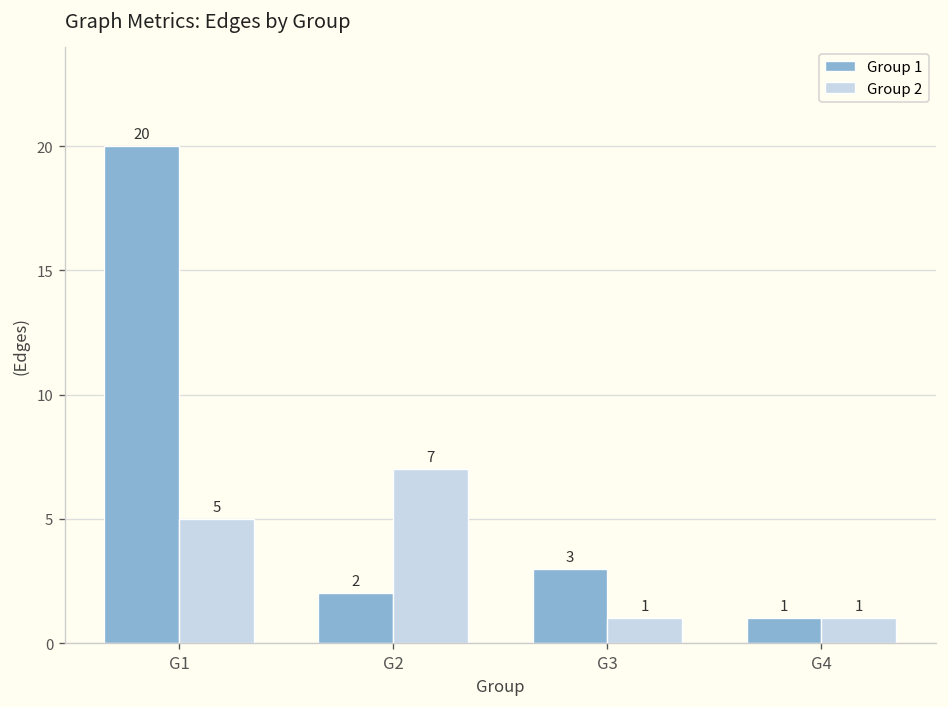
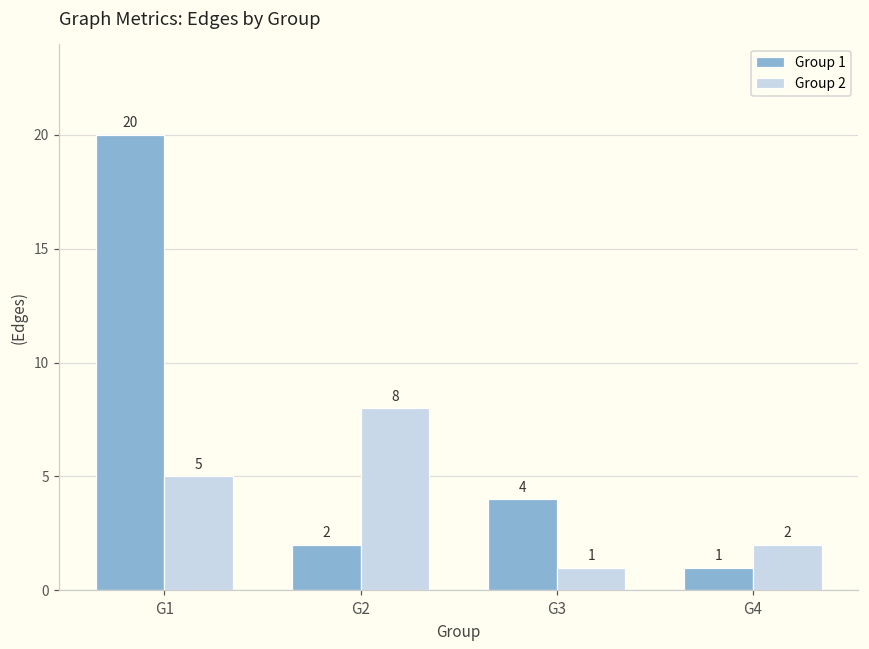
Group 2, G2: 7 -> 8
Group 1, G3: 3 -> 4
Group 2, G4: 1 -> 2
